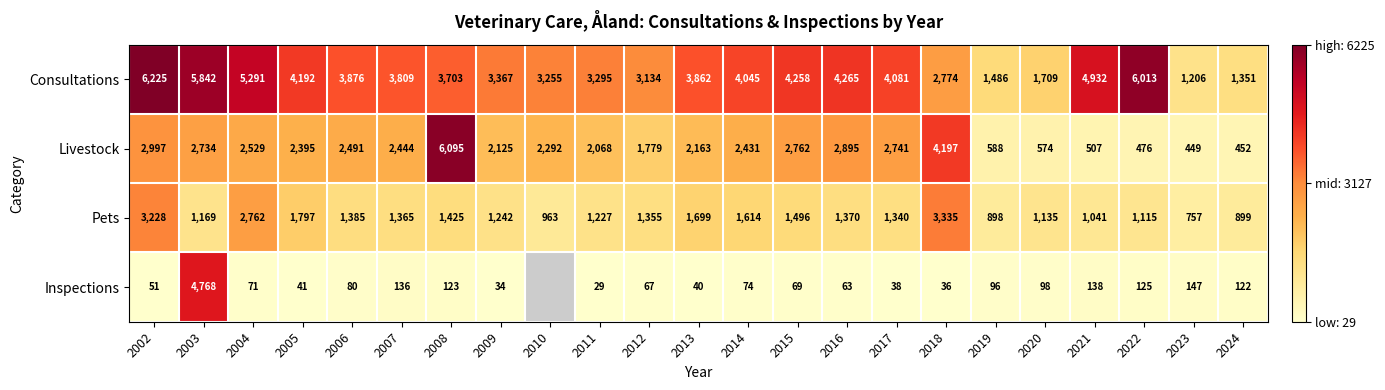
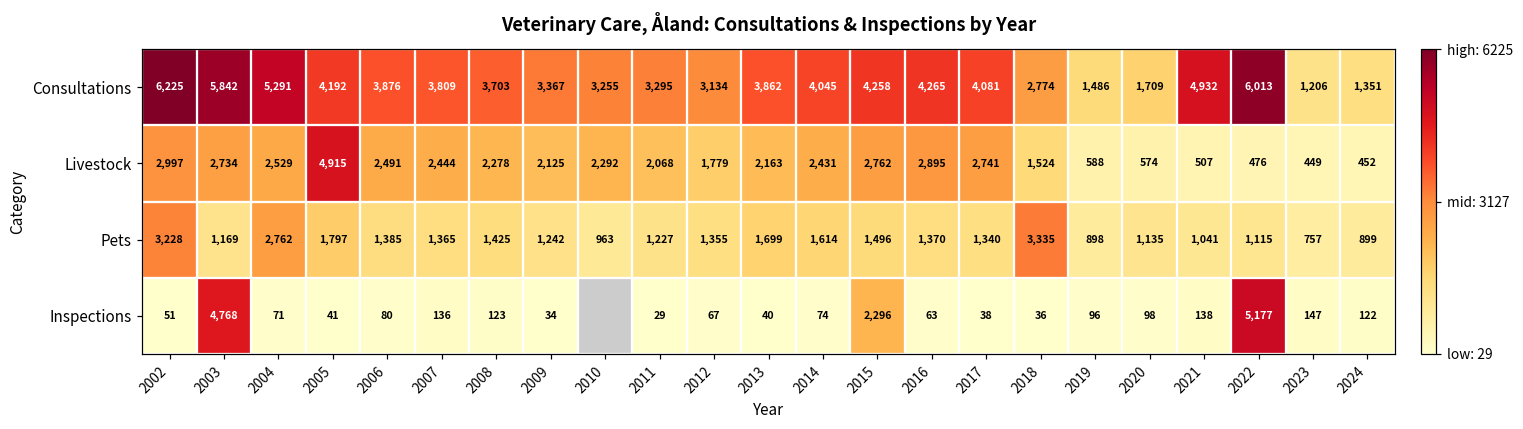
Livestock, 2005: 2,395 -> 4,915
Livestock, 2008: 6,095 -> 2,278
Livestock, 2018: 4,197 -> 1,524
Inspections, 2015: 69 -> 2,296
Inspections, 2022: 125 -> 5,177
